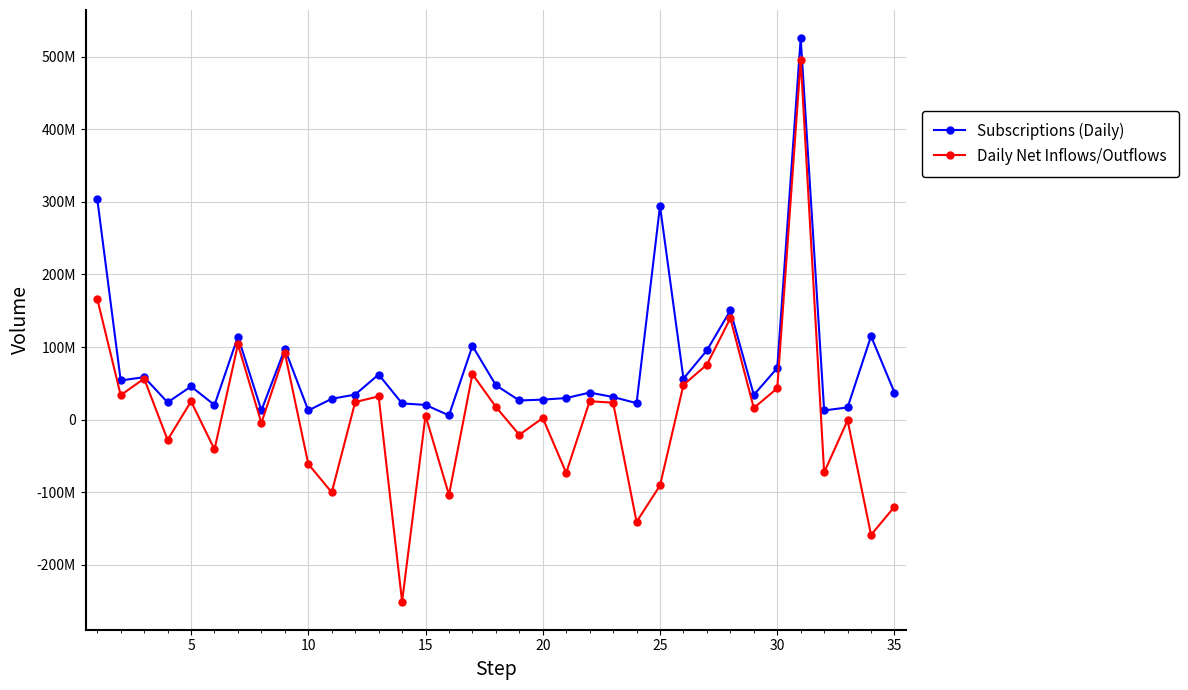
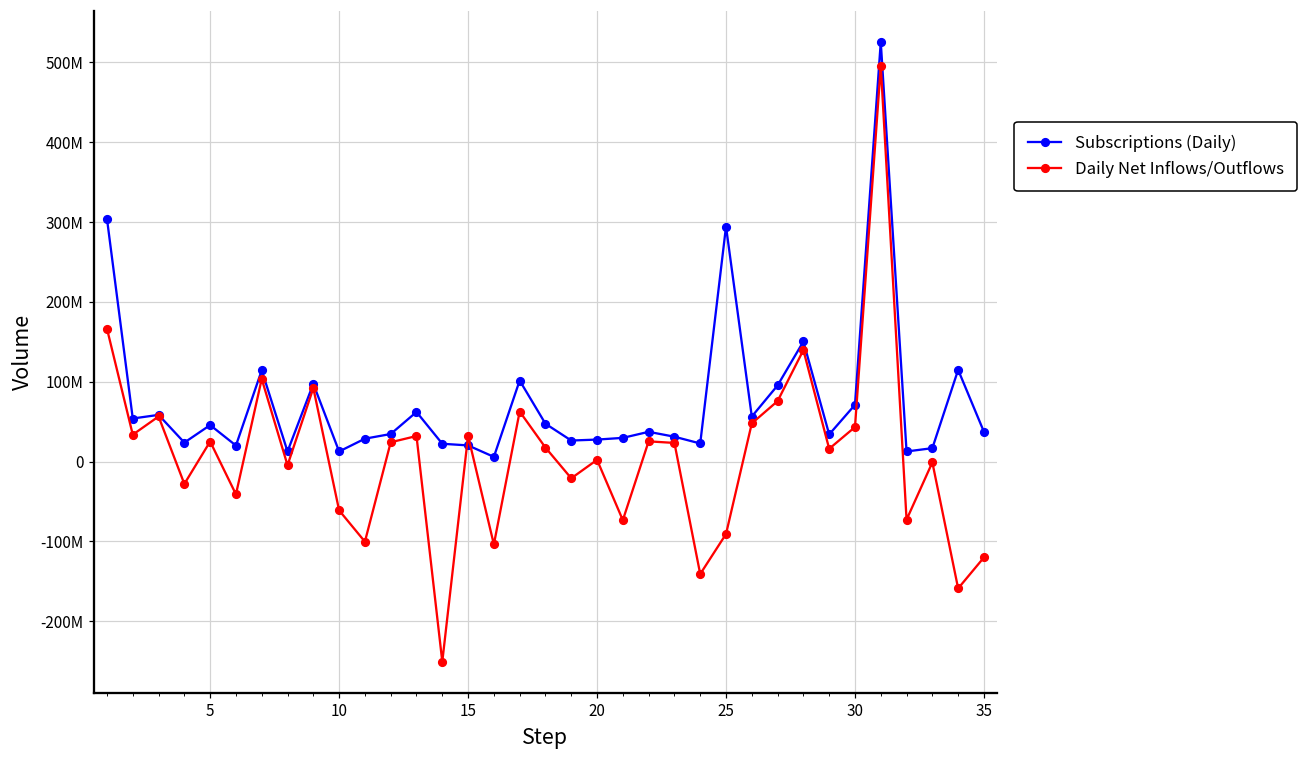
Daily Net Inflows/Outflows, 15: 10000000 -> 30000000
